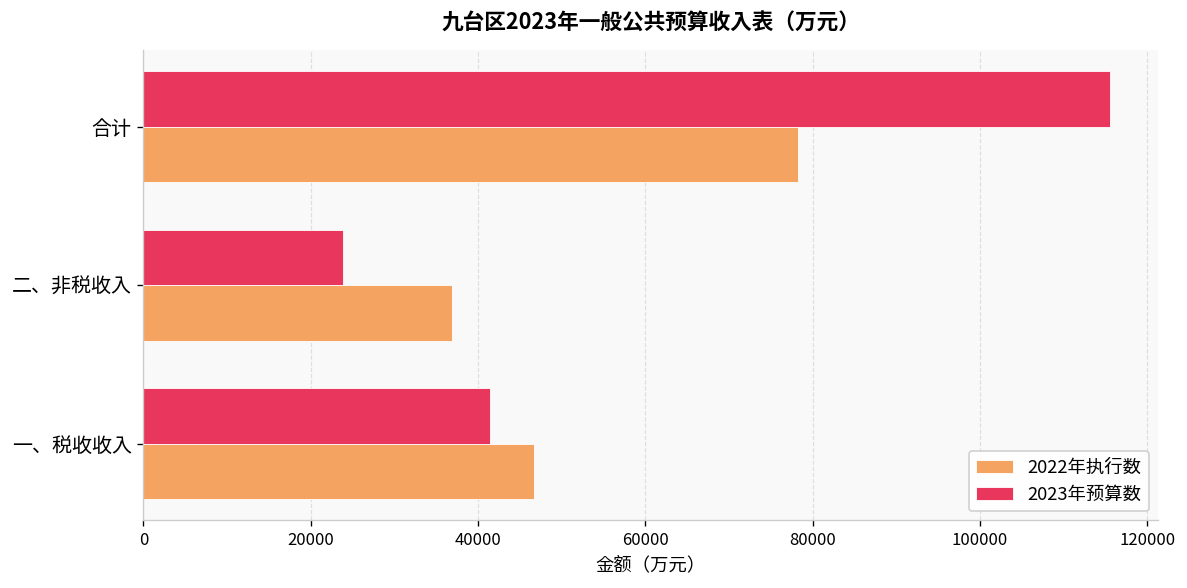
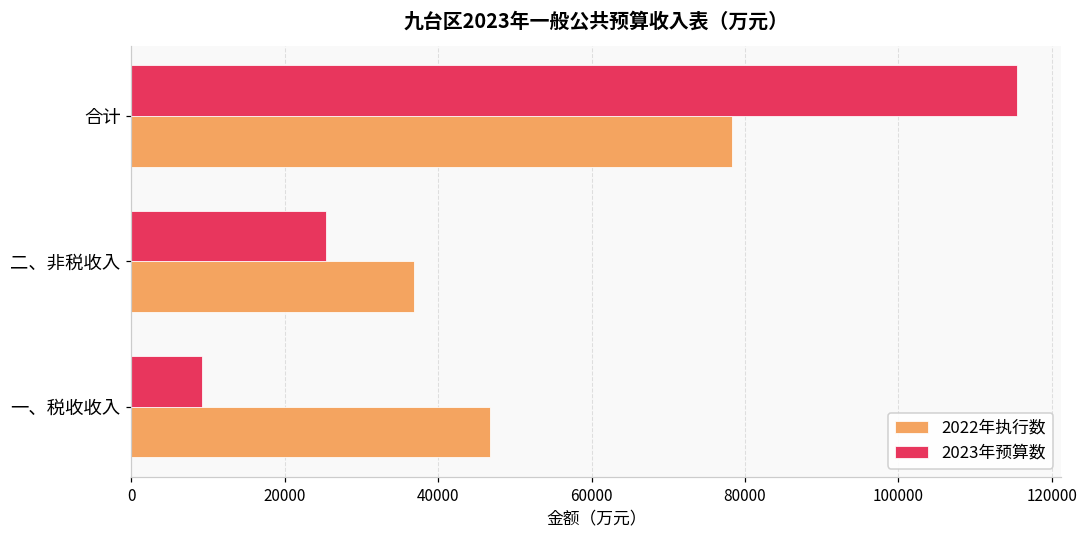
2023年预算数, 二、非税收入: 24000 -> 25000
2023年预算数, 一、税收收入: 41000 -> 9000
